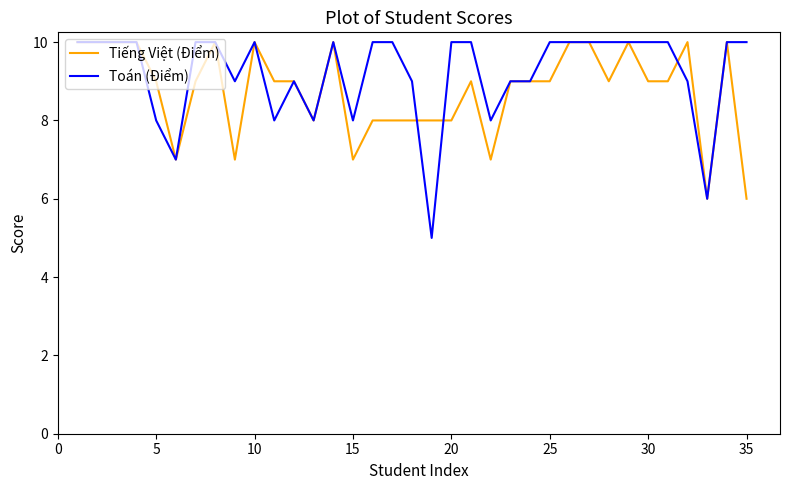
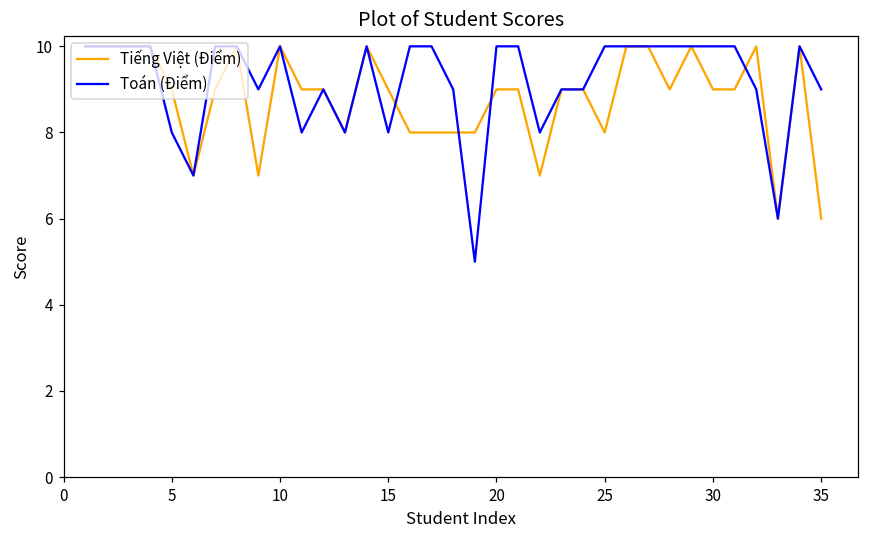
Tiếng Việt (Điểm), 15: 7 -> 9
Tiếng Việt (Điểm), 20: 8 -> 9
Tiếng Việt (Điểm), 25: 9 -> 8
Toán (Điểm), 35: 10 -> 9
